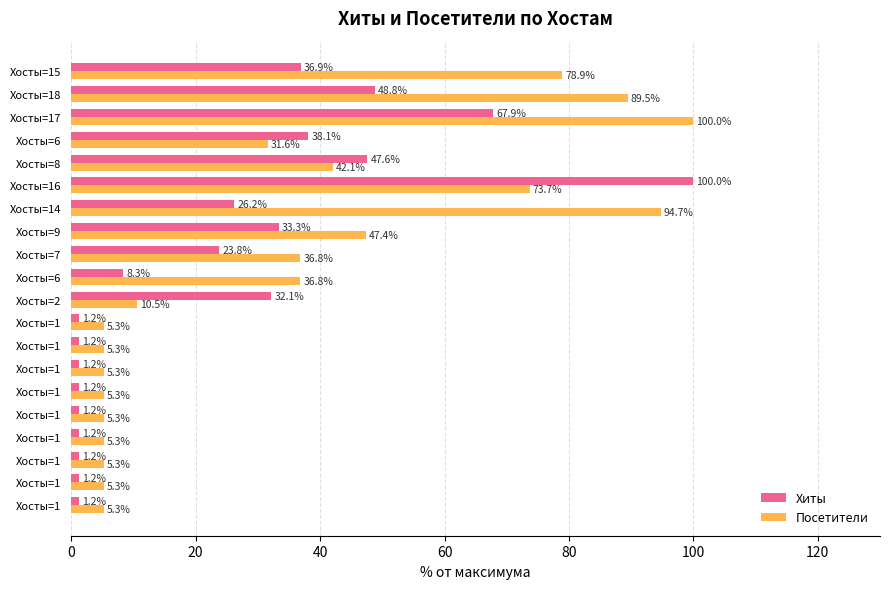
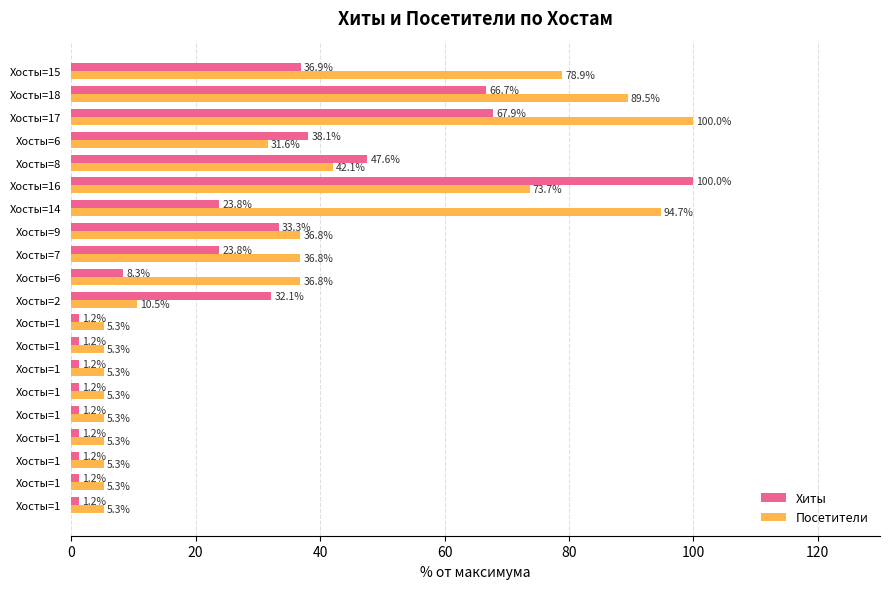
Хиты, Хосты=18: 48.8% -> 66.7%
Хиты, Хосты=14: 26.2% -> 23.8%
Посетители, Хосты=9: 47.4% -> 36.8%
